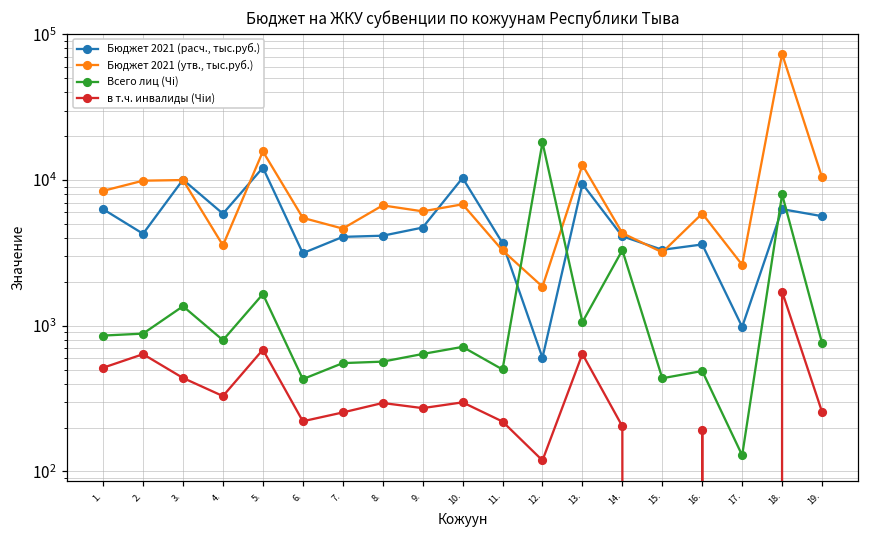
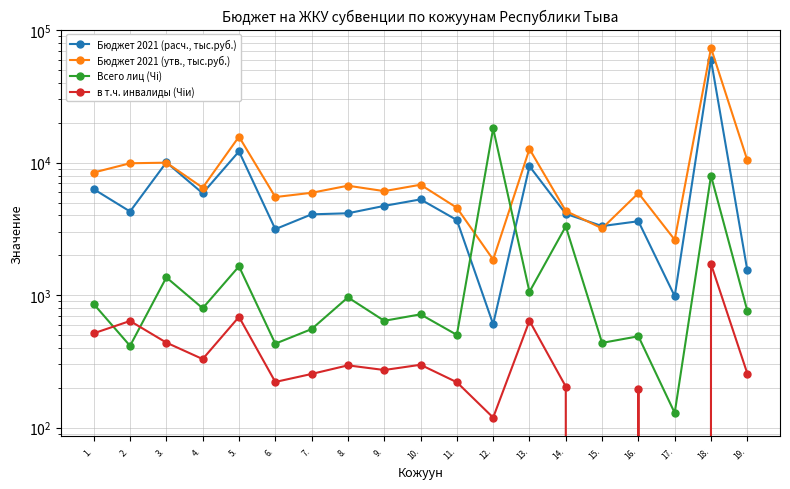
Всего лиц (Чi), 2.: 900 -> 410
Бюджет 2021 (утв., тыс.руб.), 4.: 3600 -> 6000
Бюджет 2021 (утв., тыс.руб.), 7.: 4600 -> 6000
Всего лиц (Чi), 8.: 570 -> 1000
Бюджет 2021 (расч., тыс.руб.), 10.: 10000 -> 5300
Бюджет 2021 (утв., тыс.руб.), 11.: 3300 -> 4600
Бюджет 2021 (расч., тыс.руб.), 18.: 6000 -> 60000
Бюджет 2021 (расч., тыс.руб.), 19.: 5600 -> 1500
